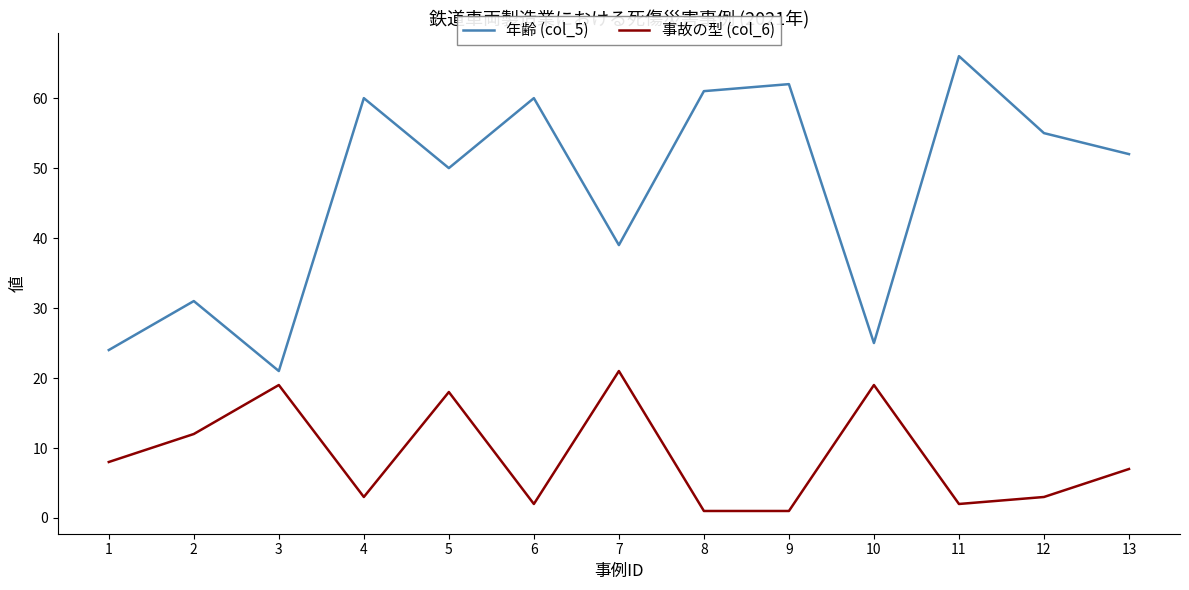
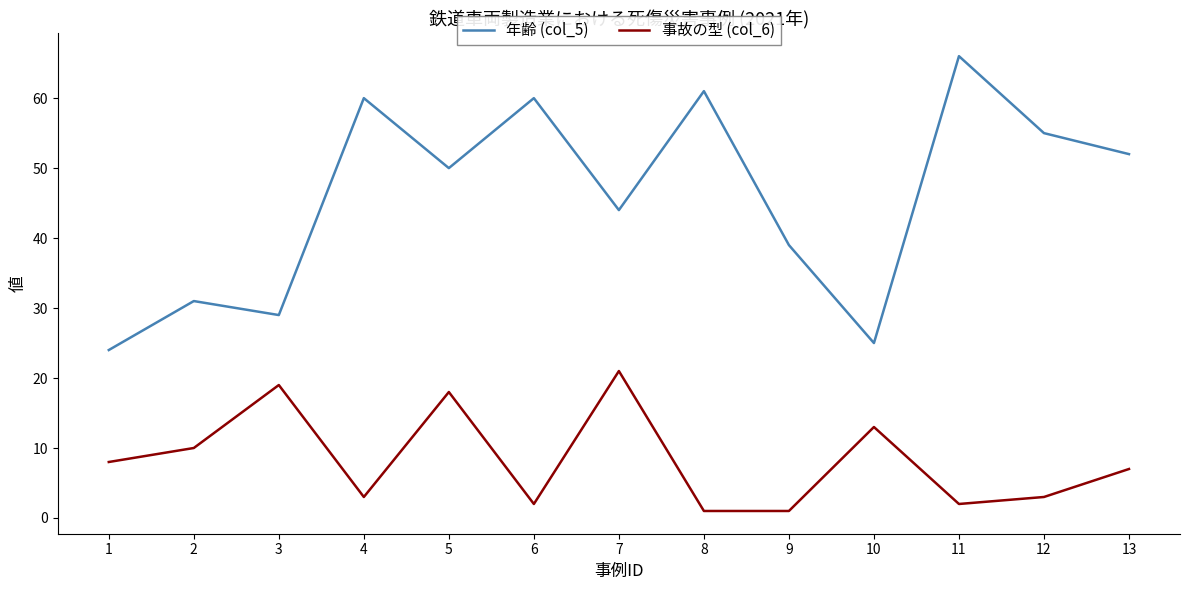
事故の型 (col_6), 2: 12 -> 10
年齢 (col_5), 3: 21 -> 29
年齢 (col_5), 7: 39 -> 44
年齢 (col_5), 9: 62 -> 39
事故の型 (col_6), 10: 19 -> 13
